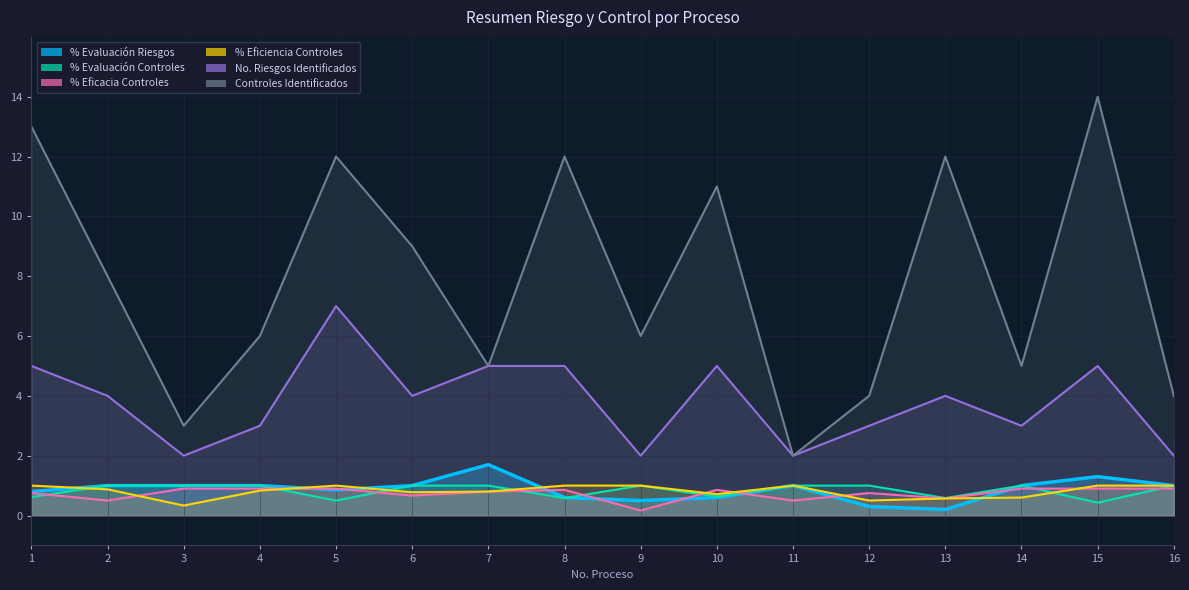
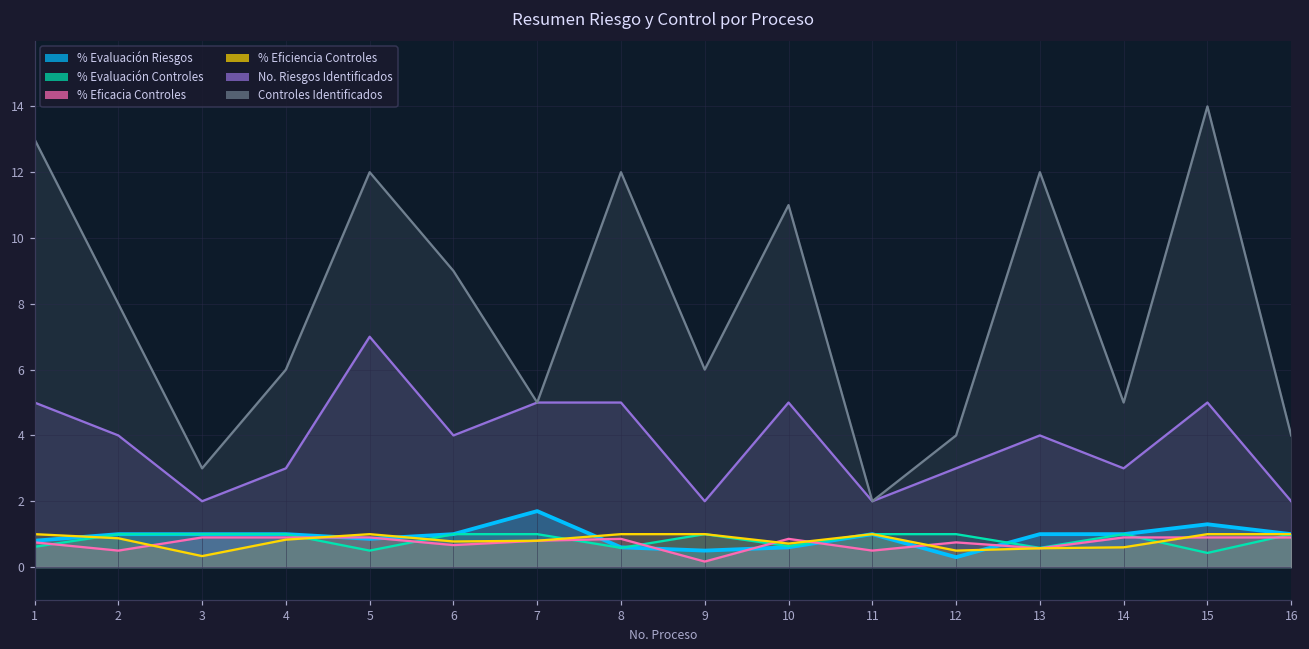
% Evaluación Riesgos, 13: 0.2 -> 1.0
